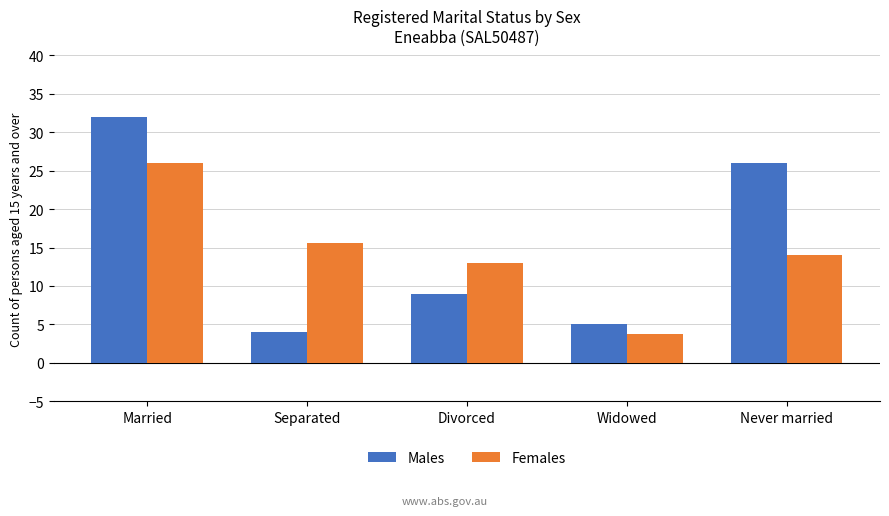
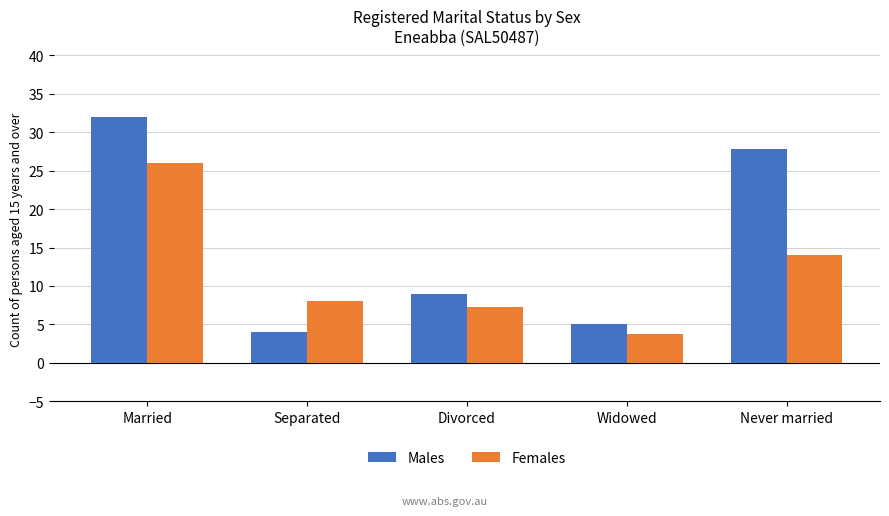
Females, Separated: 16 -> 8
Females, Divorced: 13 -> 7
Males, Never married: 26 -> 28
